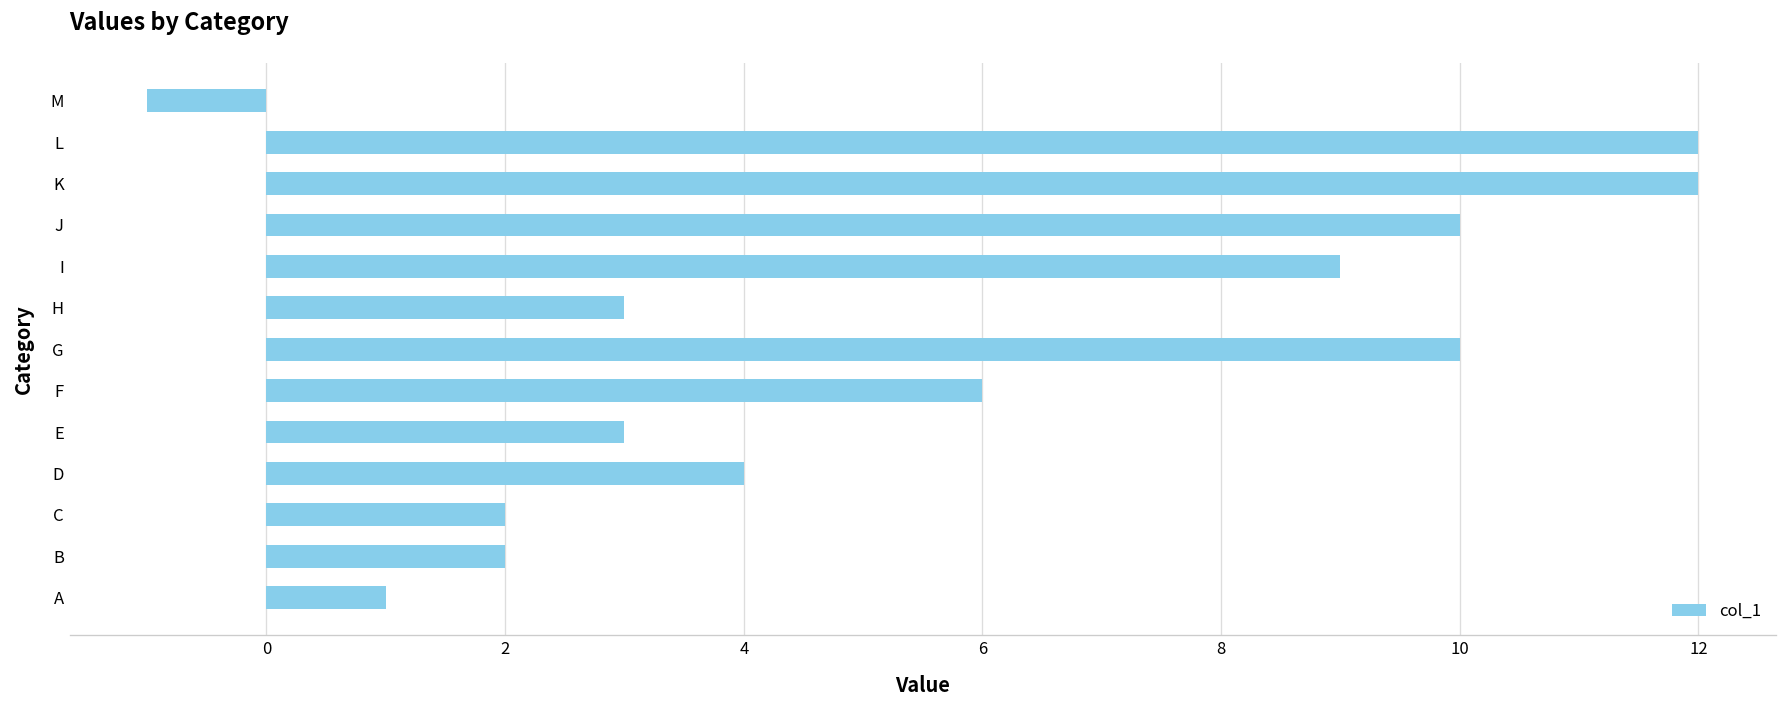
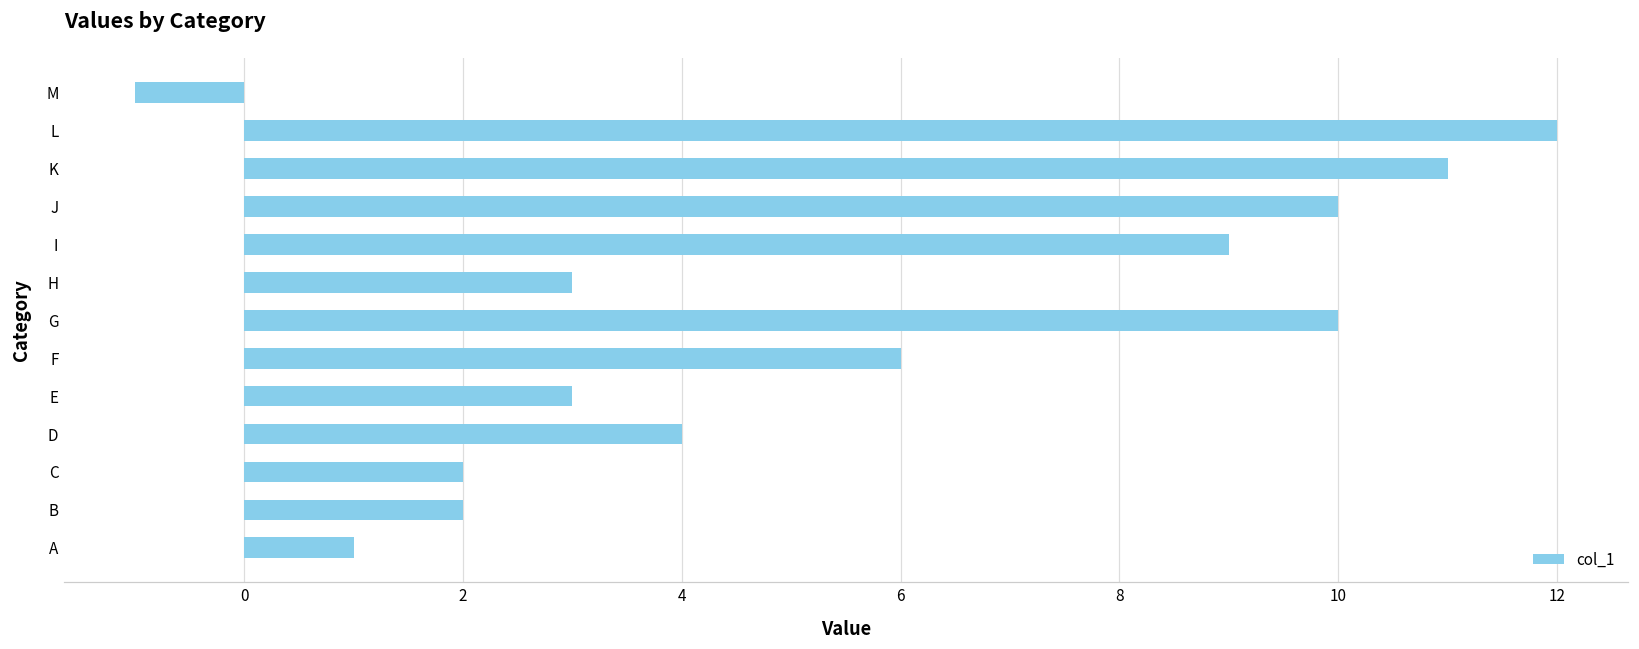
K: 12 -> 11
